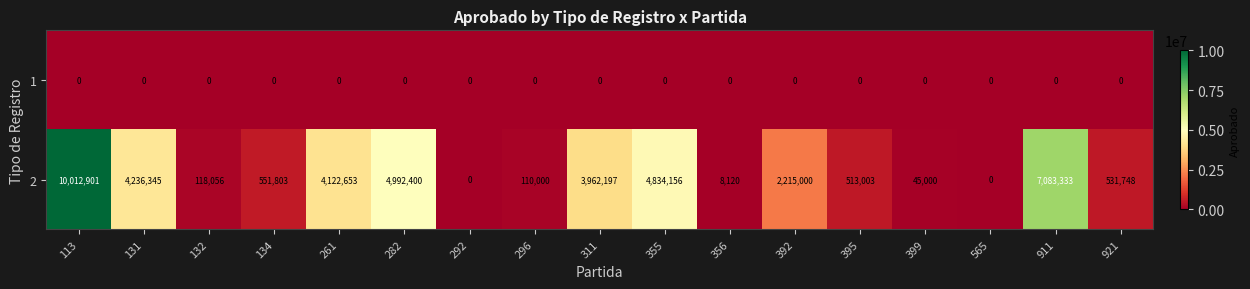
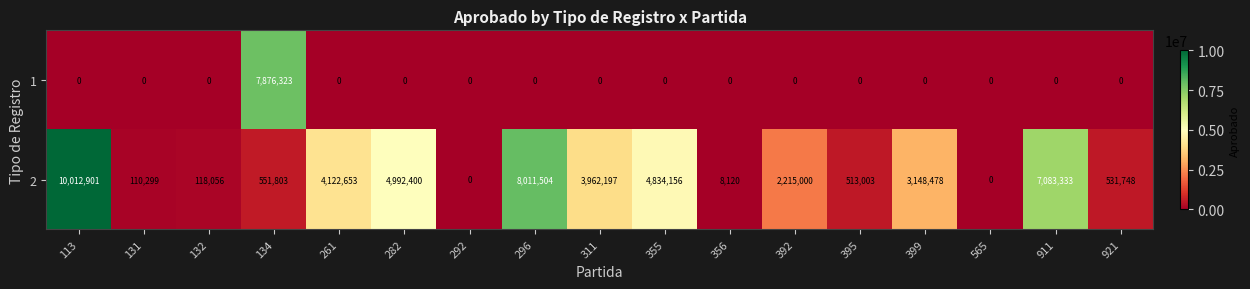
1, 134: 0 -> 7,876,323
2, 131: 4,236,345 -> 110,299
2, 296: 110,000 -> 8,011,504
2, 399: 45,000 -> 3,148,478
